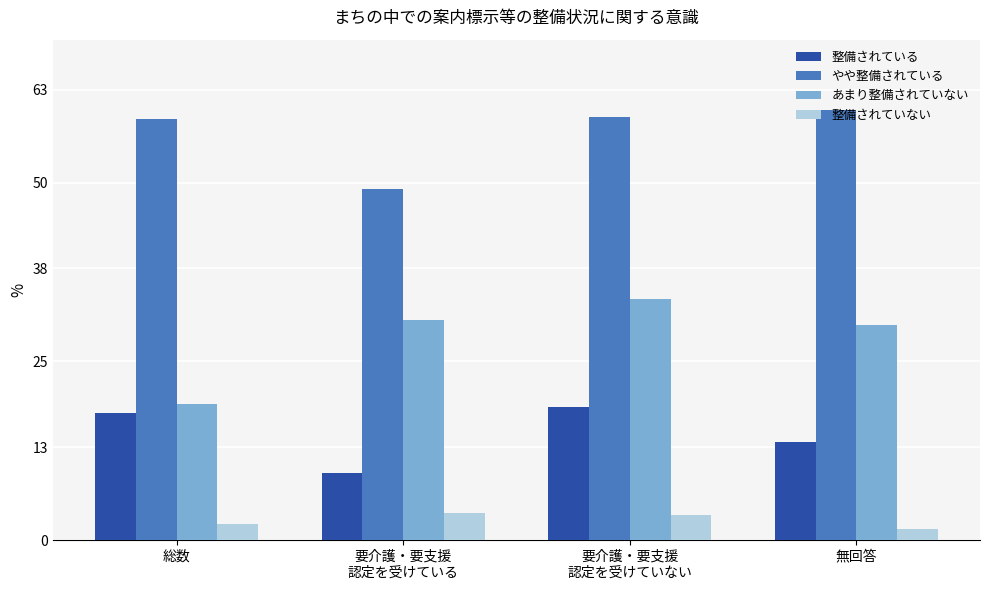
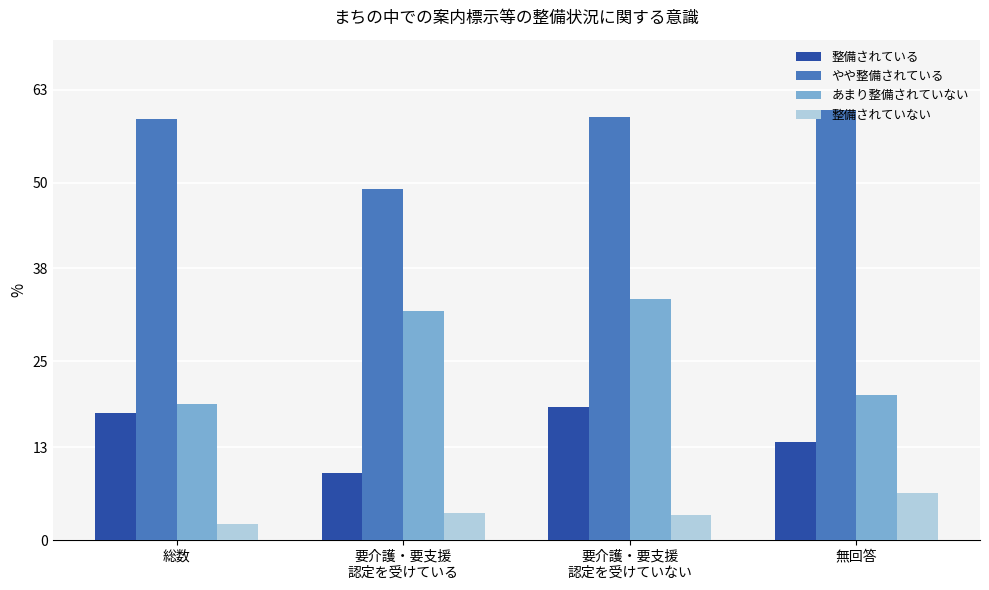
あまり整備されていない, 要介護・要支援 認定を受けている: 31 -> 32
あまり整備されていない, 無回答: 30 -> 20
整備されていない, 無回答: 2 -> 7
